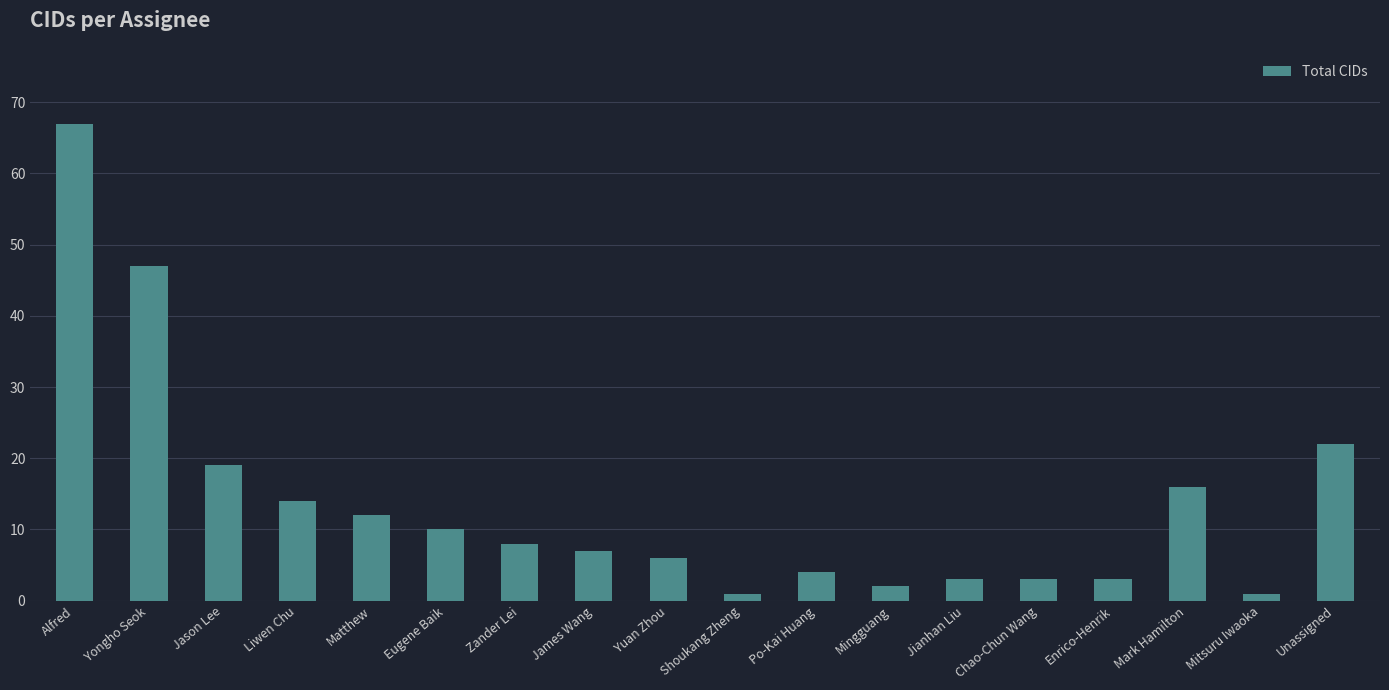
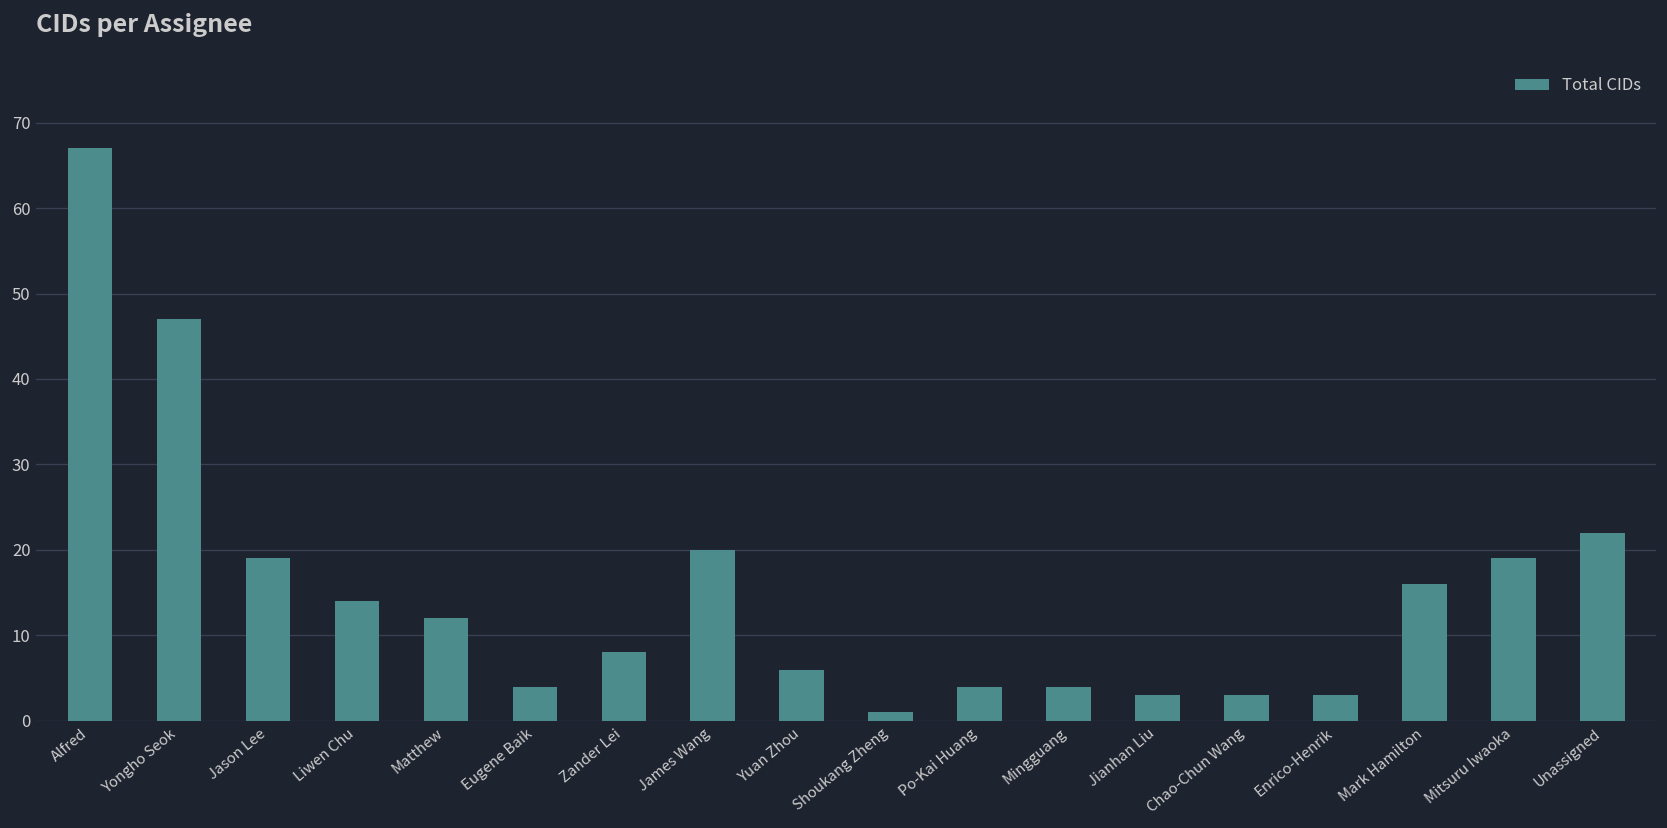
Eugene Baik: 10 -> 4
James Wang: 7 -> 20
Mingguang: 2 -> 4
Mitsuru Iwaoka: 1 -> 19
